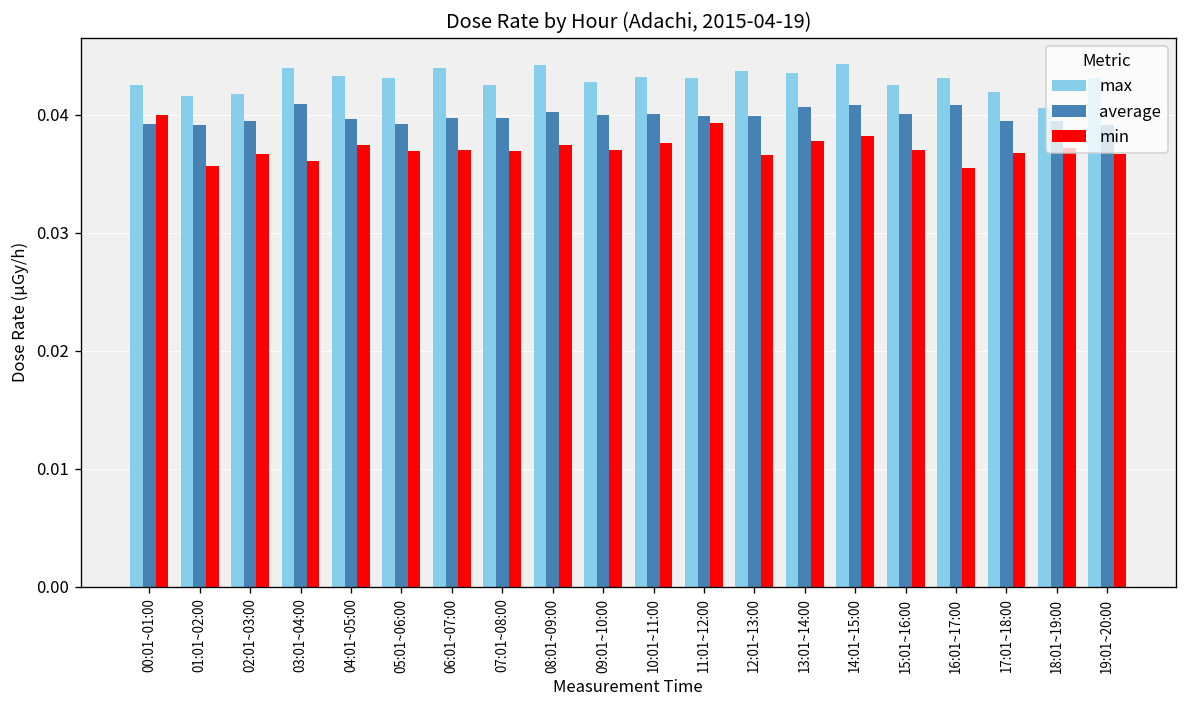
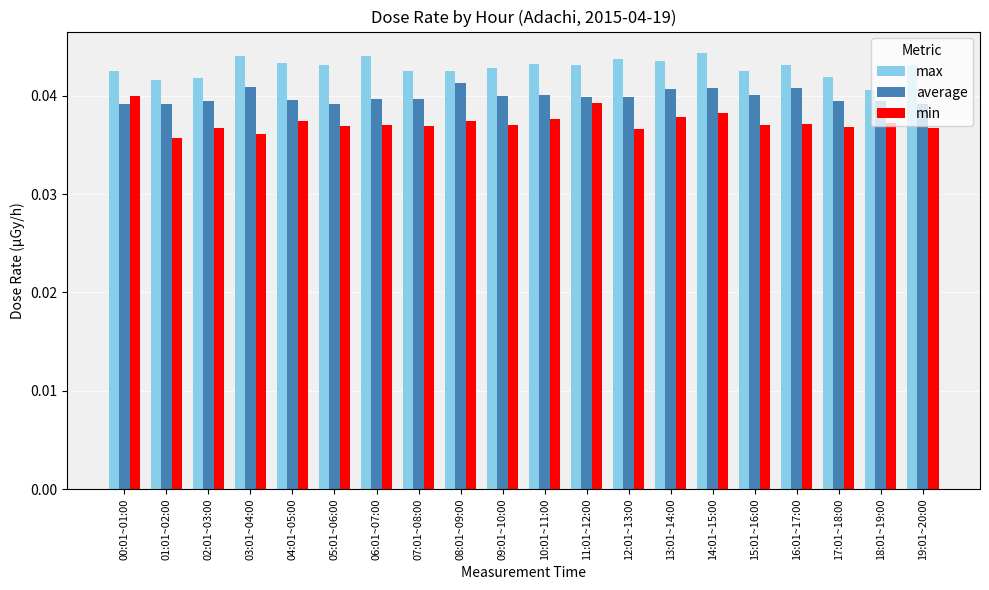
max, 08:01~09:00: 0.044 -> 0.043
average, 08:01~09:00: 0.040 -> 0.041
min, 16:01~17:00: 0.036 -> 0.037
